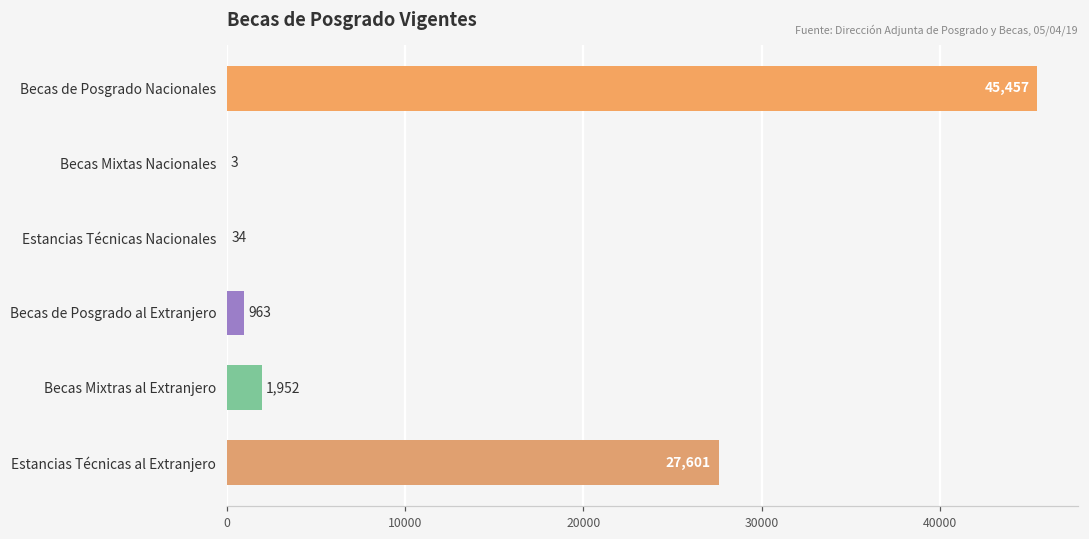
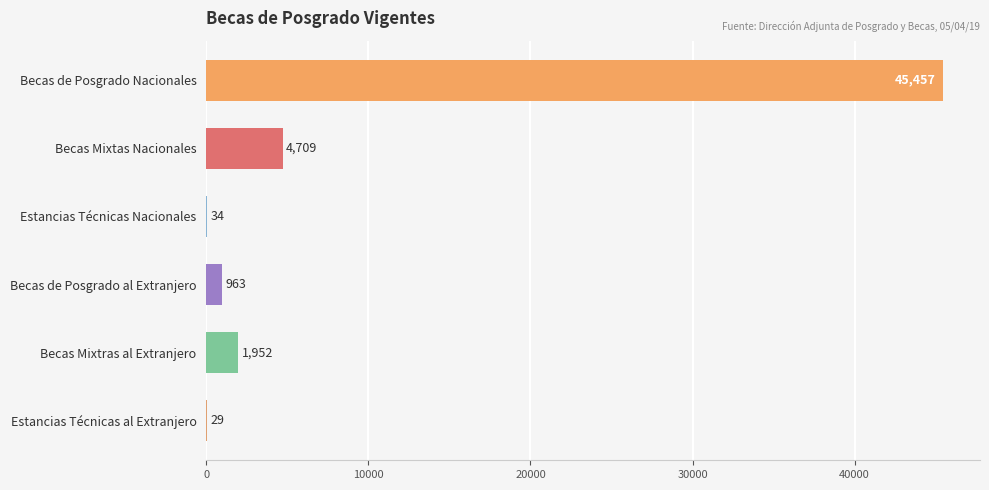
Becas Mixtas Nacionales: 3 -> 4,709
Estancias Técnicas al Extranjero: 27,601 -> 29
